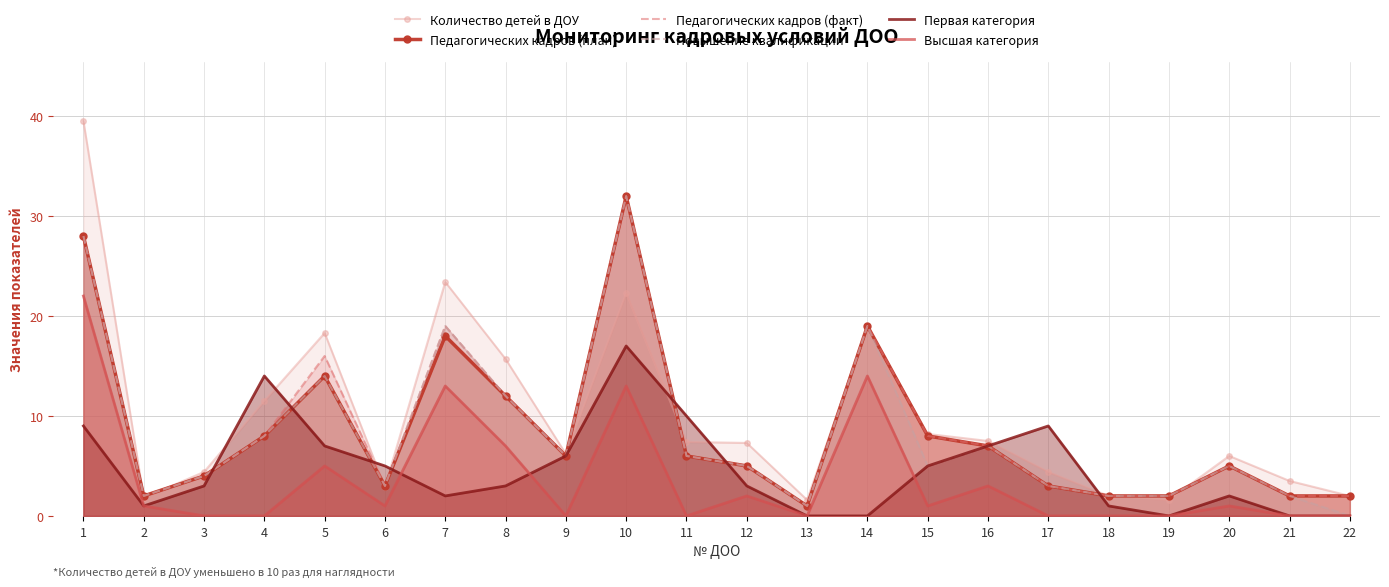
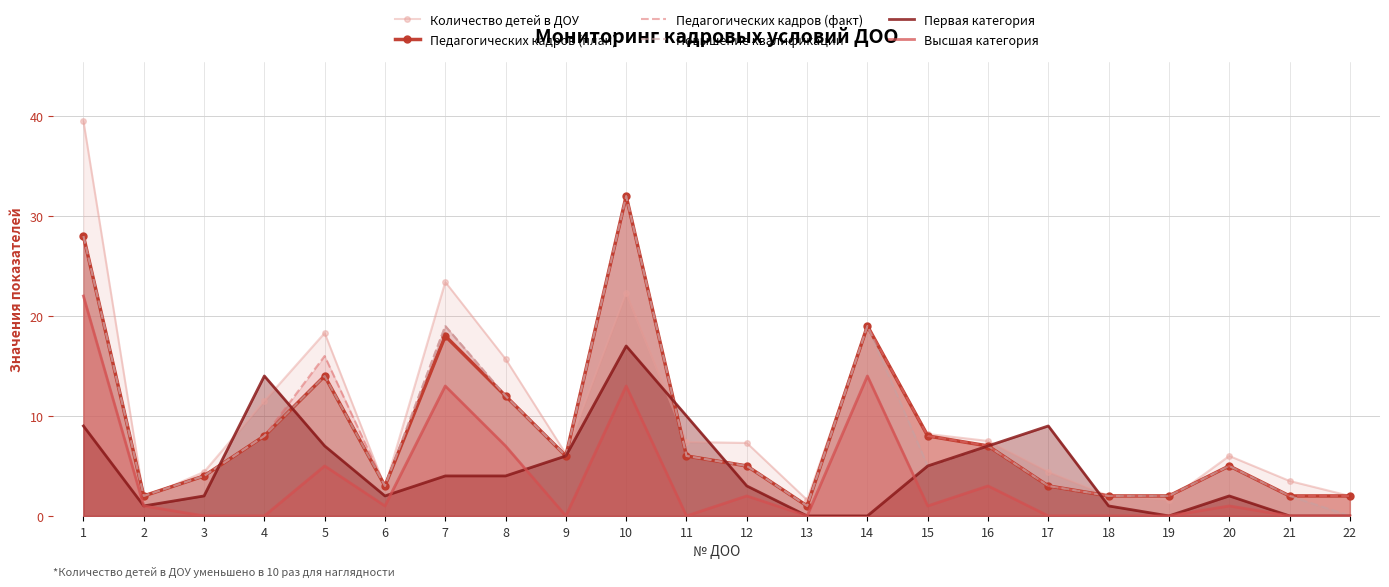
Первая категория, 3: 3 -> 2
Первая категория, 6: 5 -> 2
Первая категория, 7: 2 -> 4
Первая категория, 8: 3 -> 4
